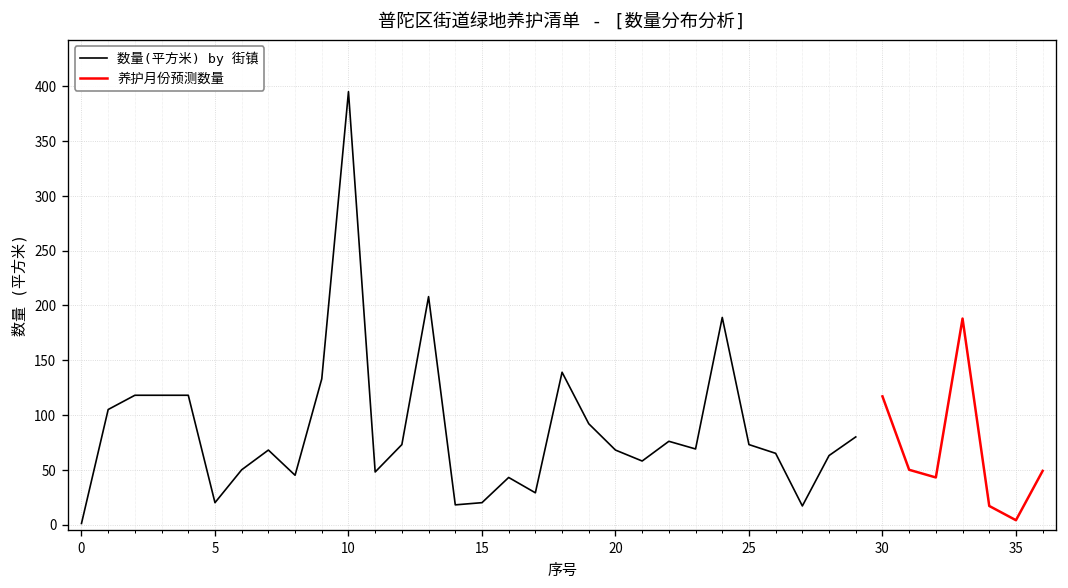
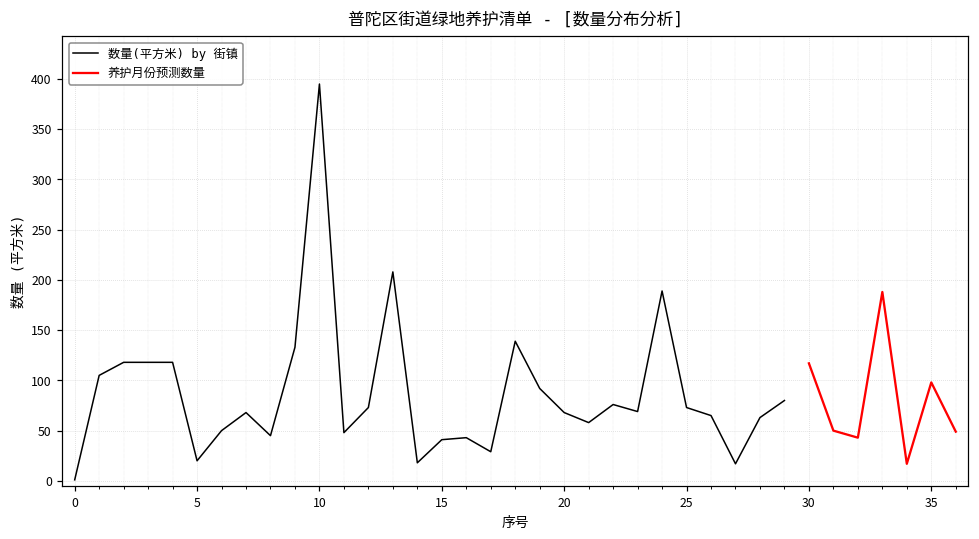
数量(平方米) by 街镇, 15: 20 -> 40
养护月份预测数量, 35: 0 -> 100
